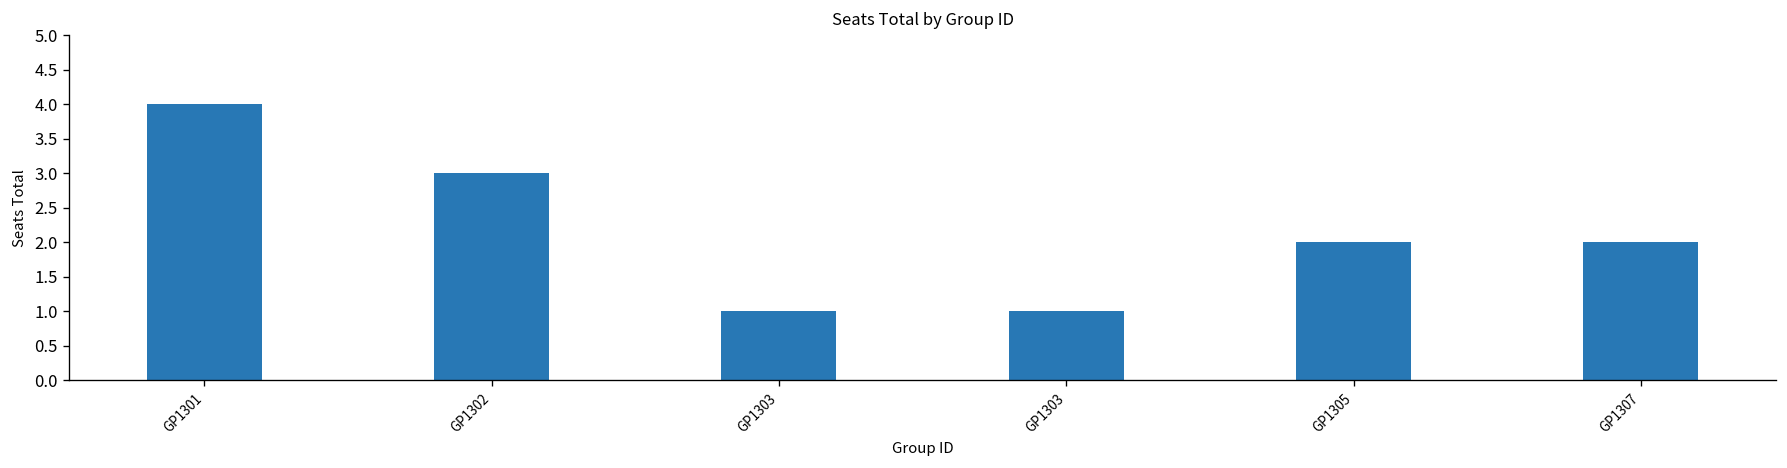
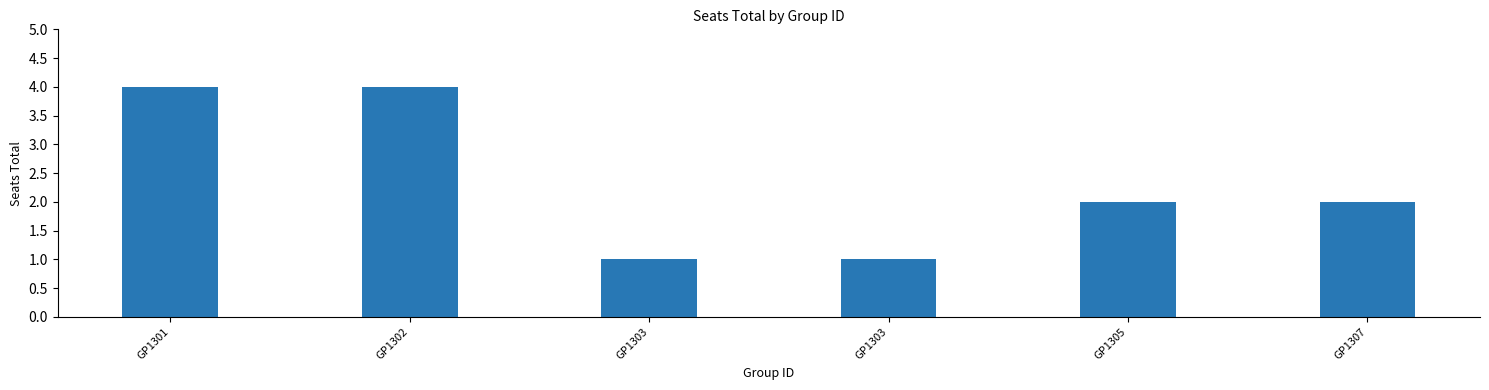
GP1302: 3 -> 4
